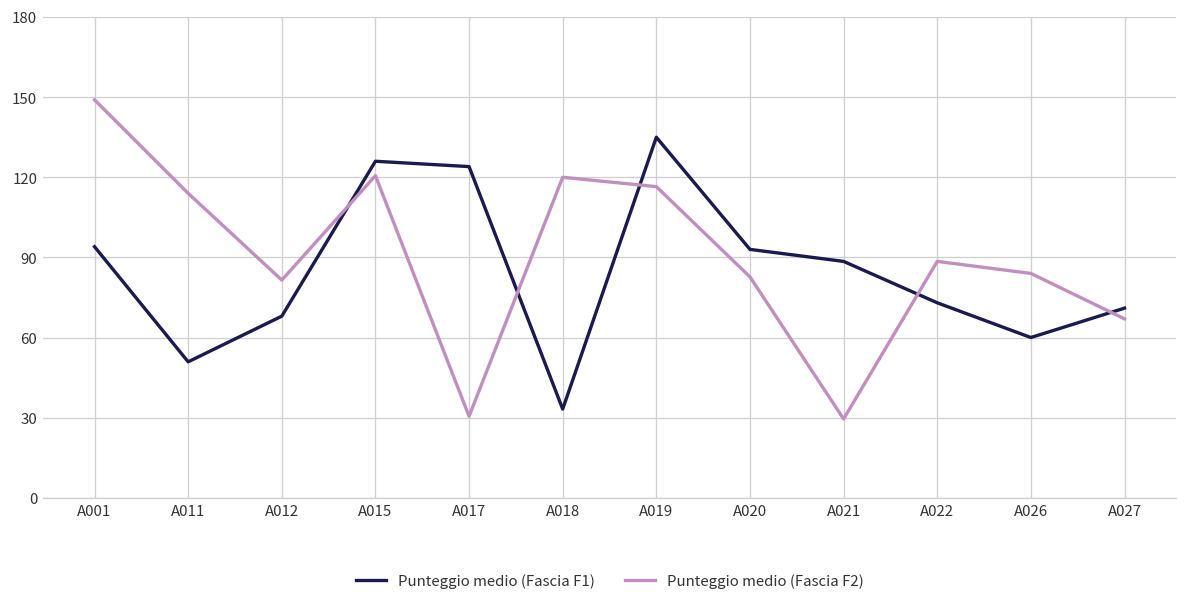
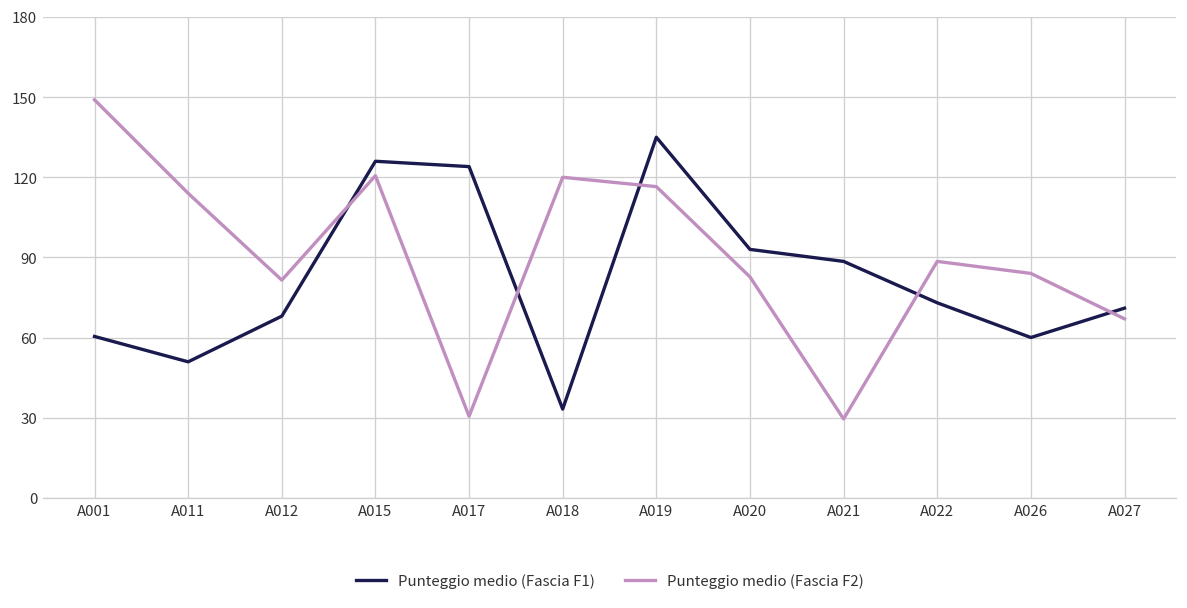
Punteggio medio (Fascia F1), A001: 94 -> 60
